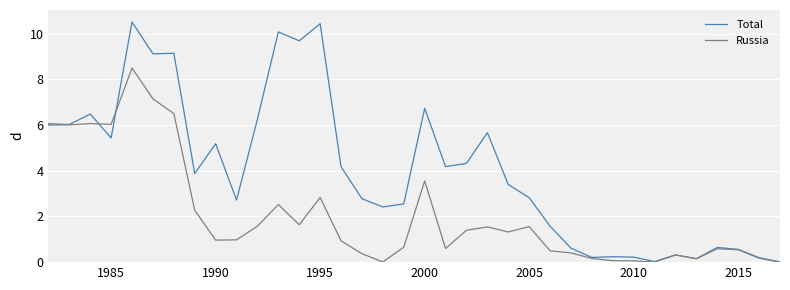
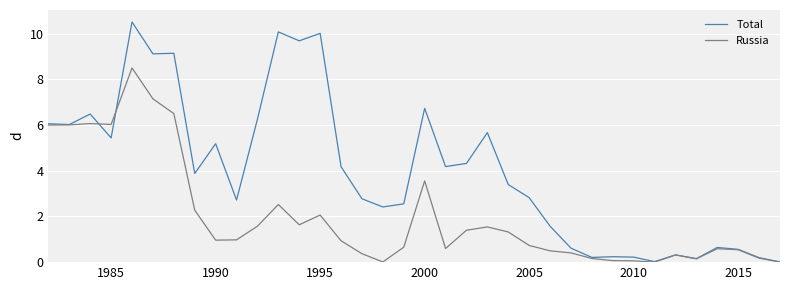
Total, 1995: 10.4 -> 10.0
Russia, 1995: 2.8 -> 2.1
Russia, 2005: 1.6 -> 0.7
